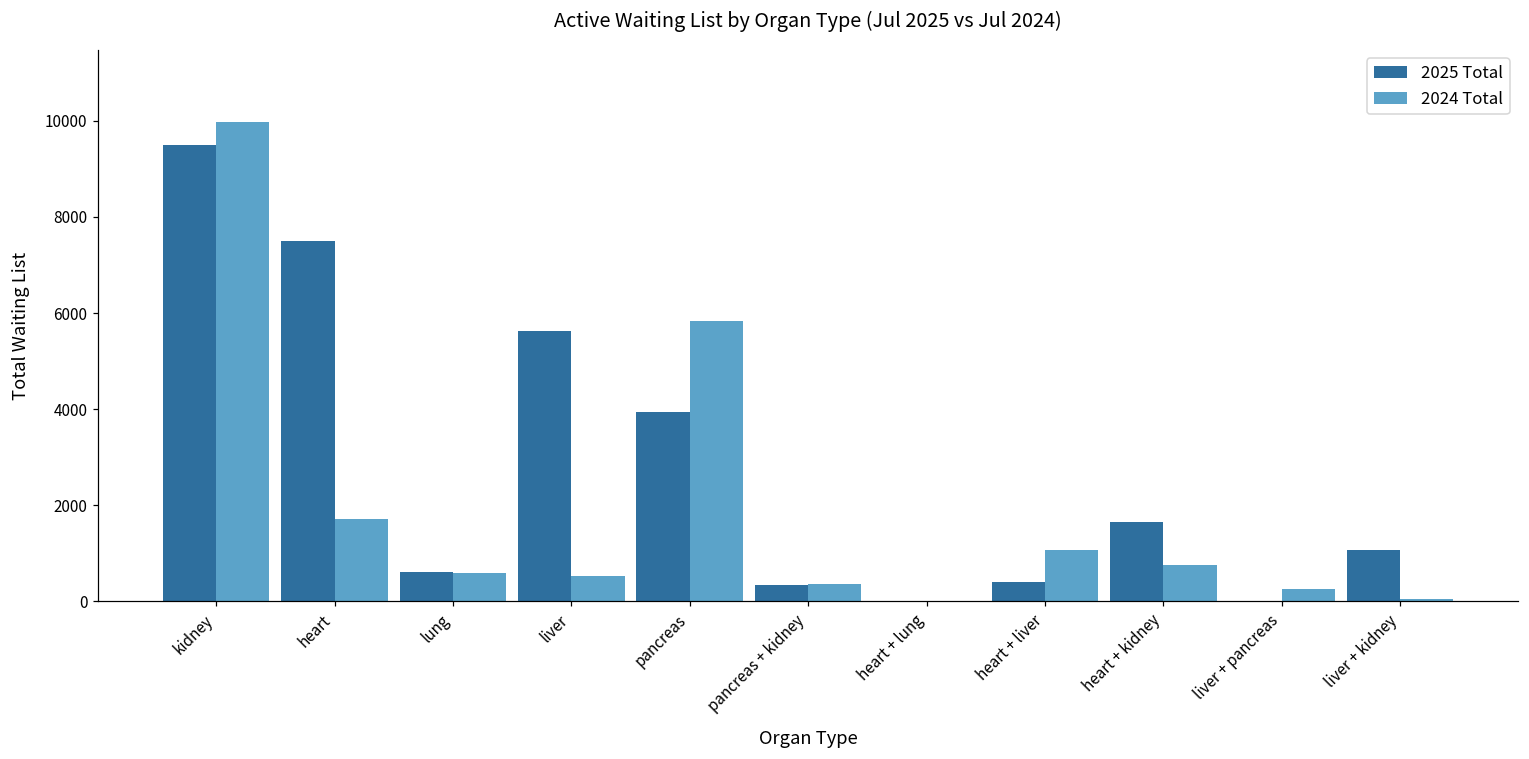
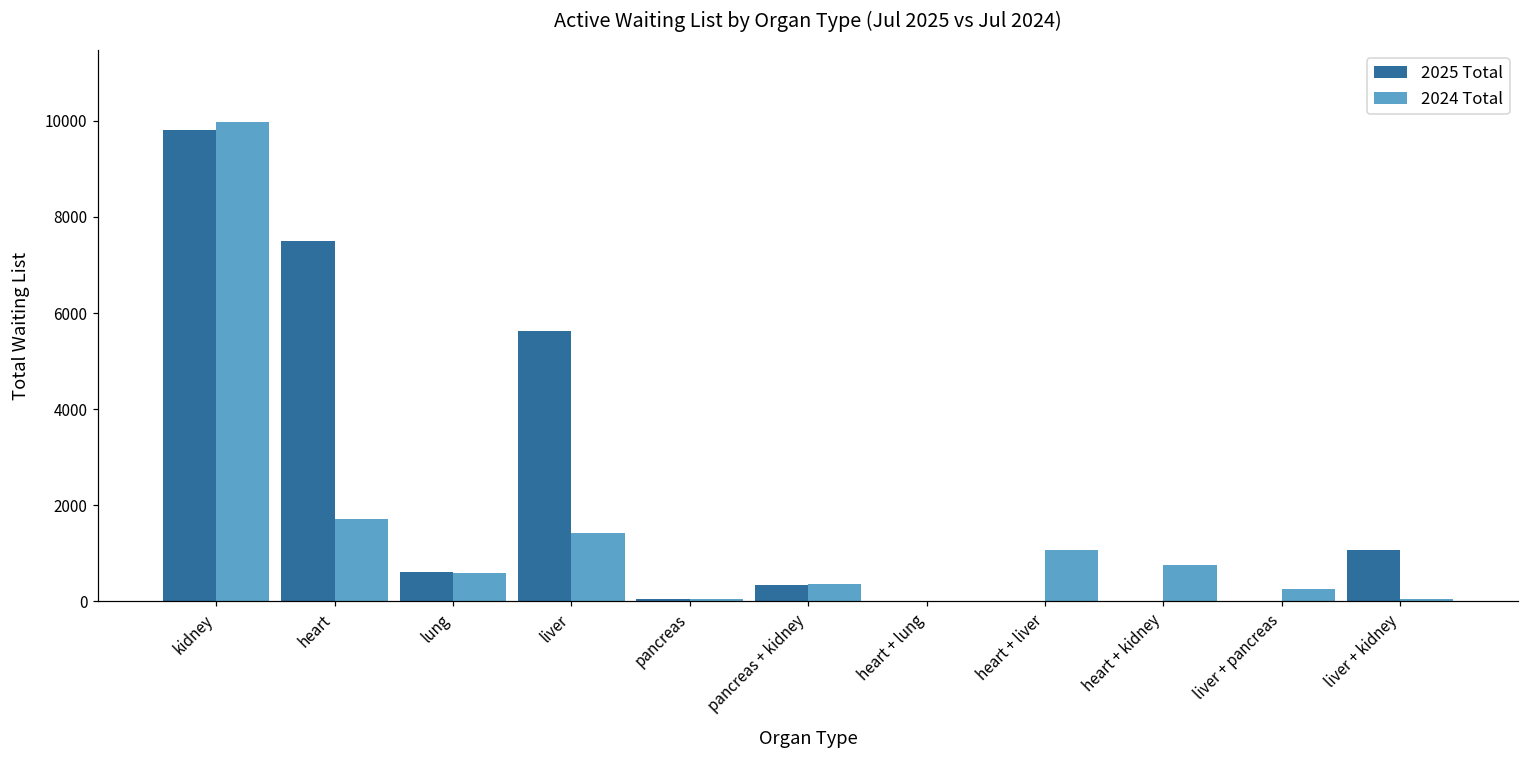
2025 Total, kidney: 9500 -> 9800
2024 Total, liver: 500 -> 1400
2025 Total, pancreas: 3900 -> 100
2024 Total, pancreas: 5800 -> 100
2025 Total, heart + liver: 400 -> 0
2025 Total, heart + kidney: 1600 -> 0
